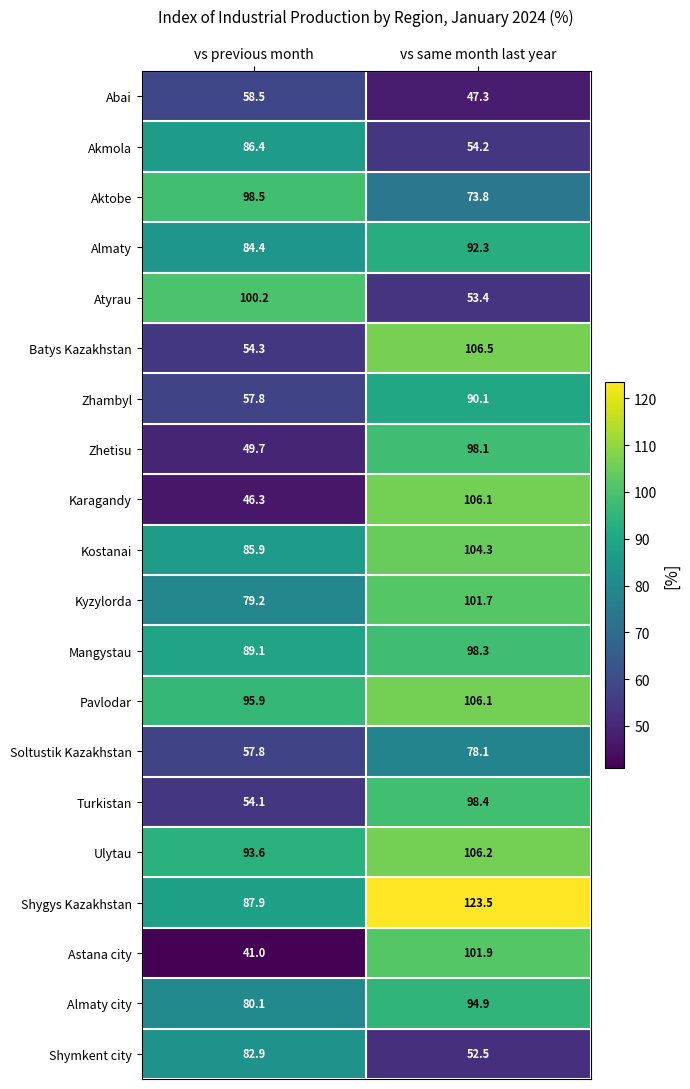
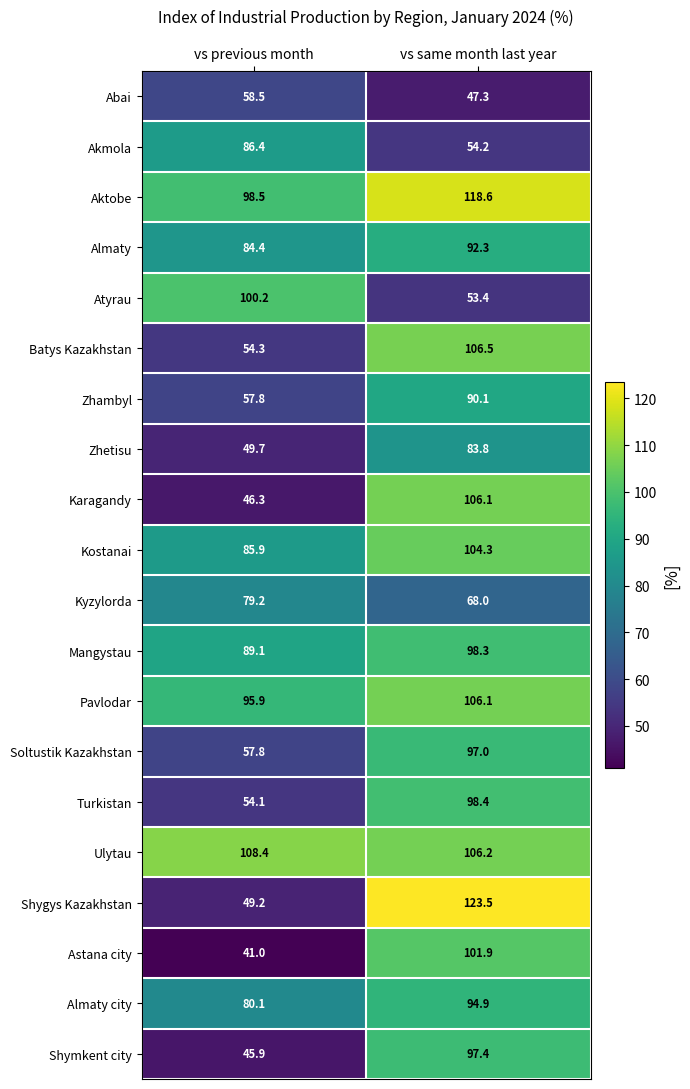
Aktobe, vs same month last year: 73.8 -> 118.6
Zhetisu, vs same month last year: 98.1 -> 83.8
Kyzylorda, vs same month last year: 101.7 -> 68.0
Soltustik Kazakhstan, vs same month last year: 78.1 -> 97.0
Ulytau, vs previous month: 93.6 -> 108.4
Shygys Kazakhstan, vs previous month: 87.9 -> 49.2
Shymkent city, vs previous month: 82.9 -> 45.9
Shymkent city, vs same month last year: 52.5 -> 97.4
